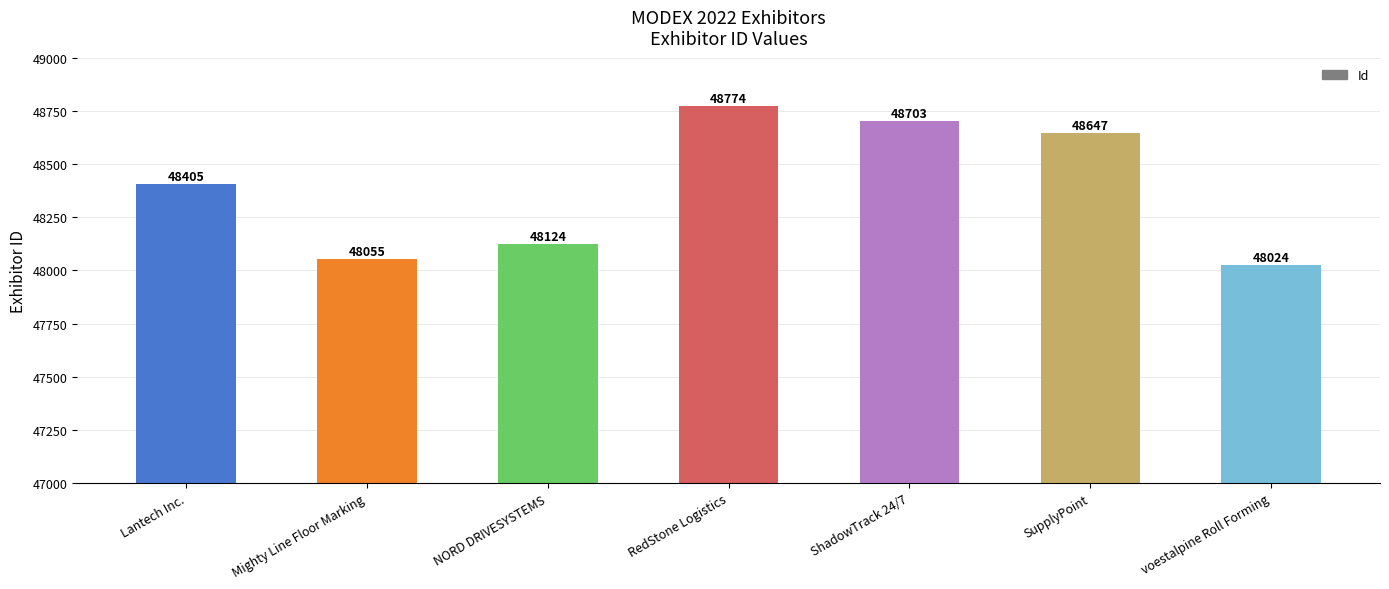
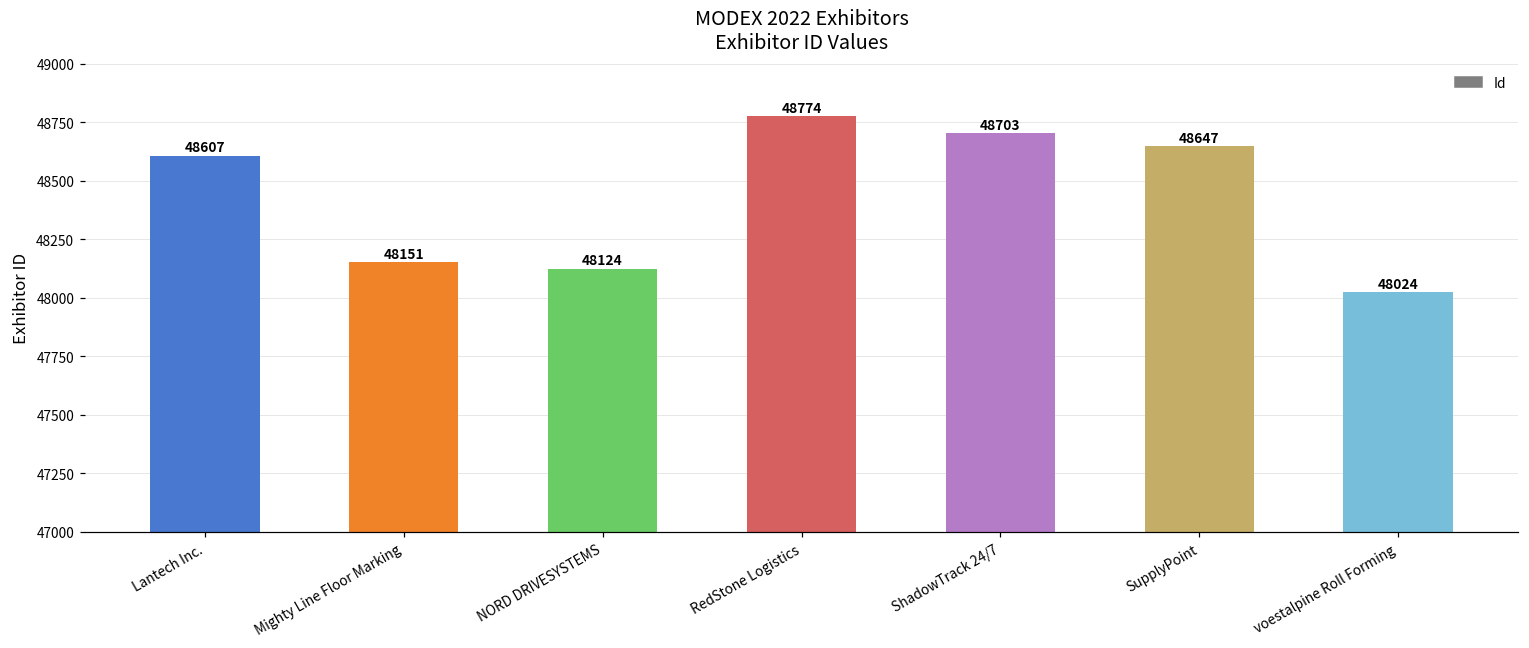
Lantech Inc.: 48405 -> 48607
Mighty Line Floor Marking: 48055 -> 48151
